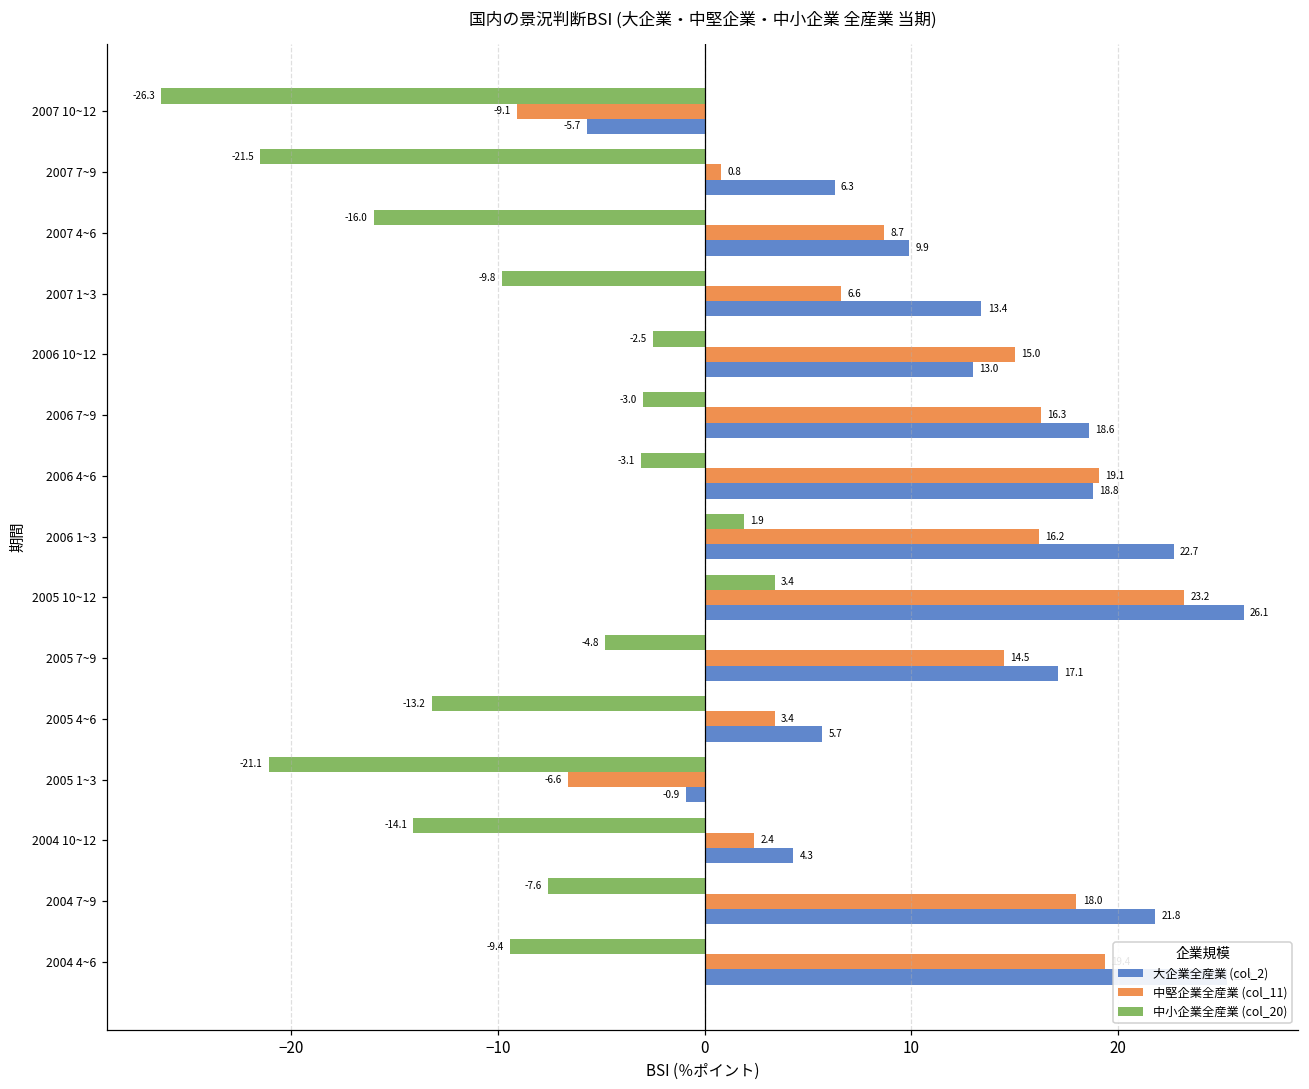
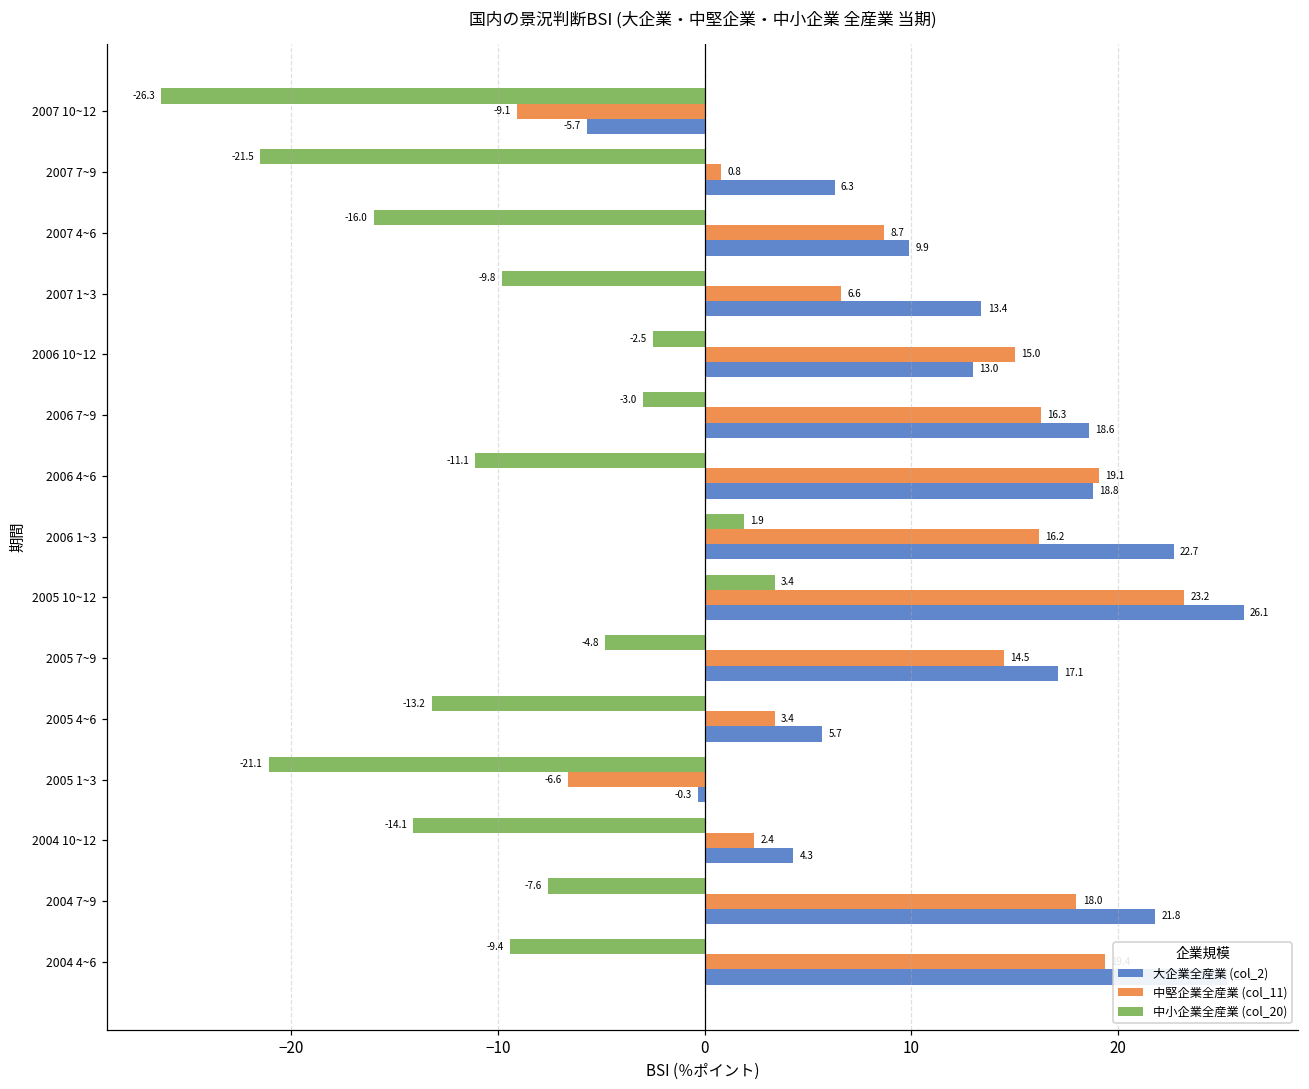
中小企業全産業 (col_20), 2006 4~6: -3.1 -> -11.1
大企業全産業 (col_2), 2005 1~3: -0.9 -> -0.3
